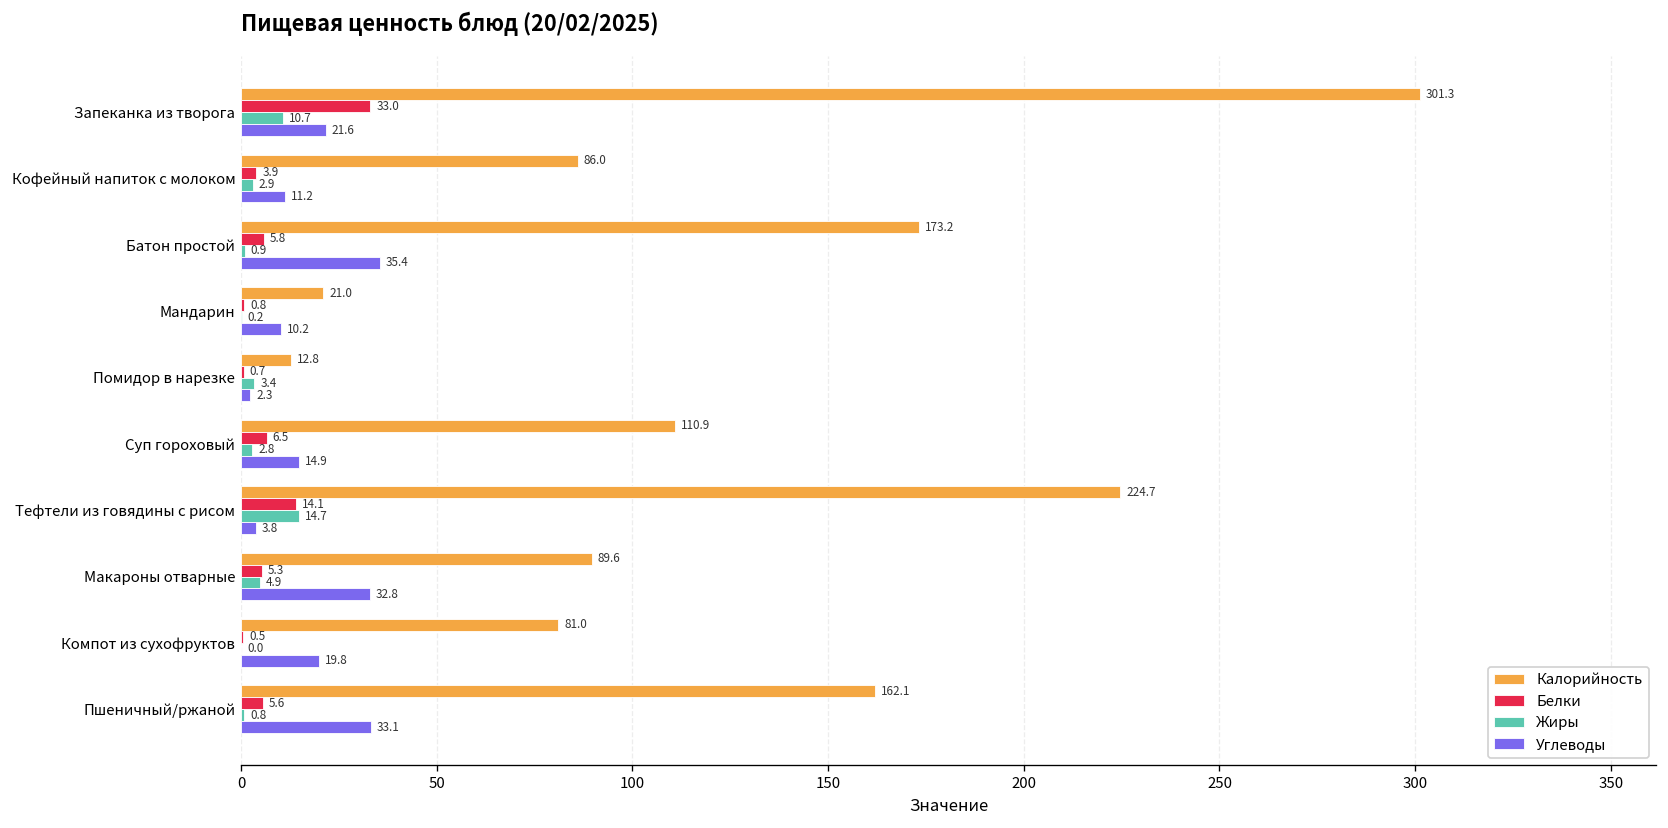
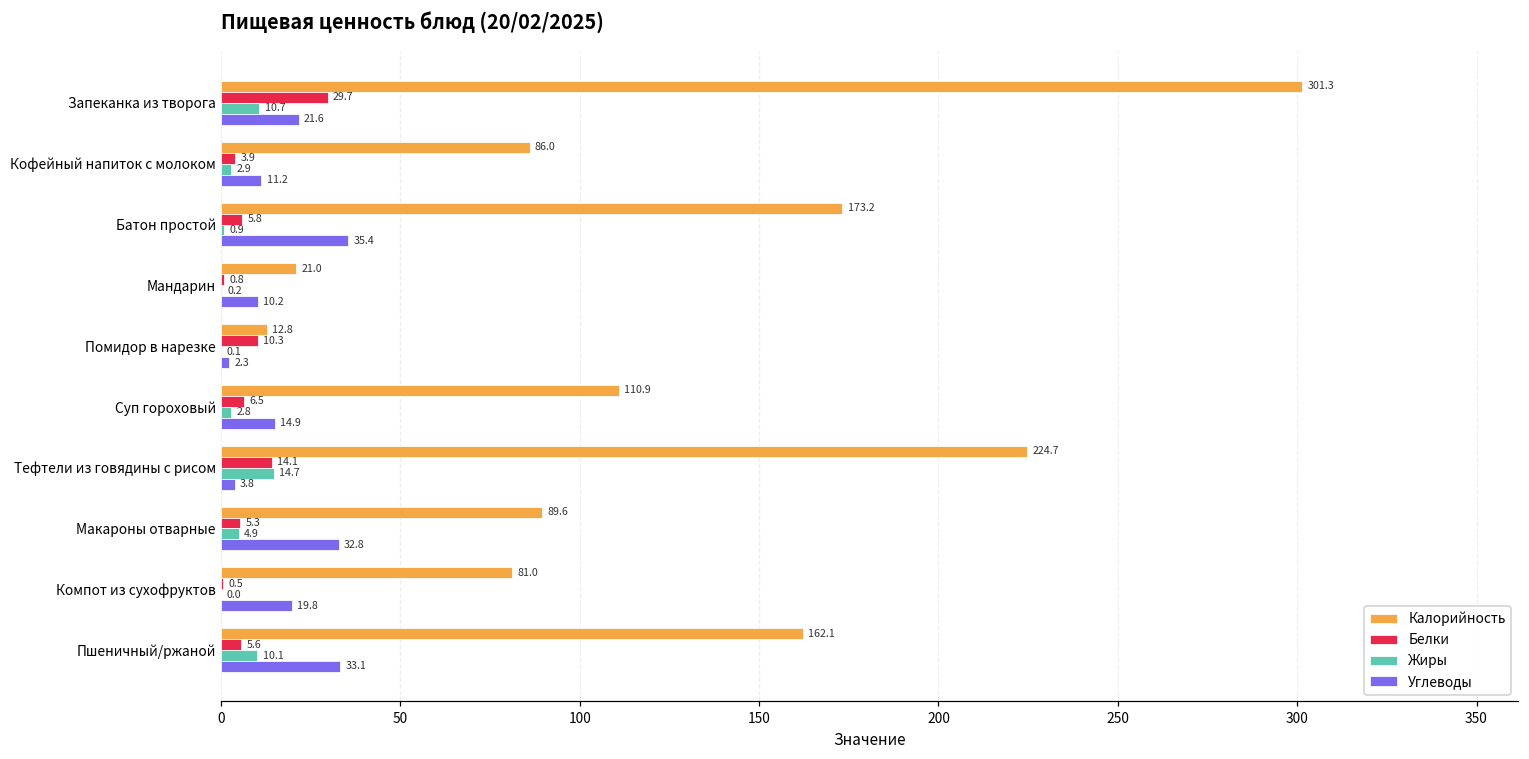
Белки, Запеканка из творога: 33.0 -> 29.7
Белки, Помидор в нарезке: 0.7 -> 10.3
Жиры, Помидор в нарезке: 3.4 -> 0.1
Жиры, Пшеничный/ржаной: 0.8 -> 10.1
